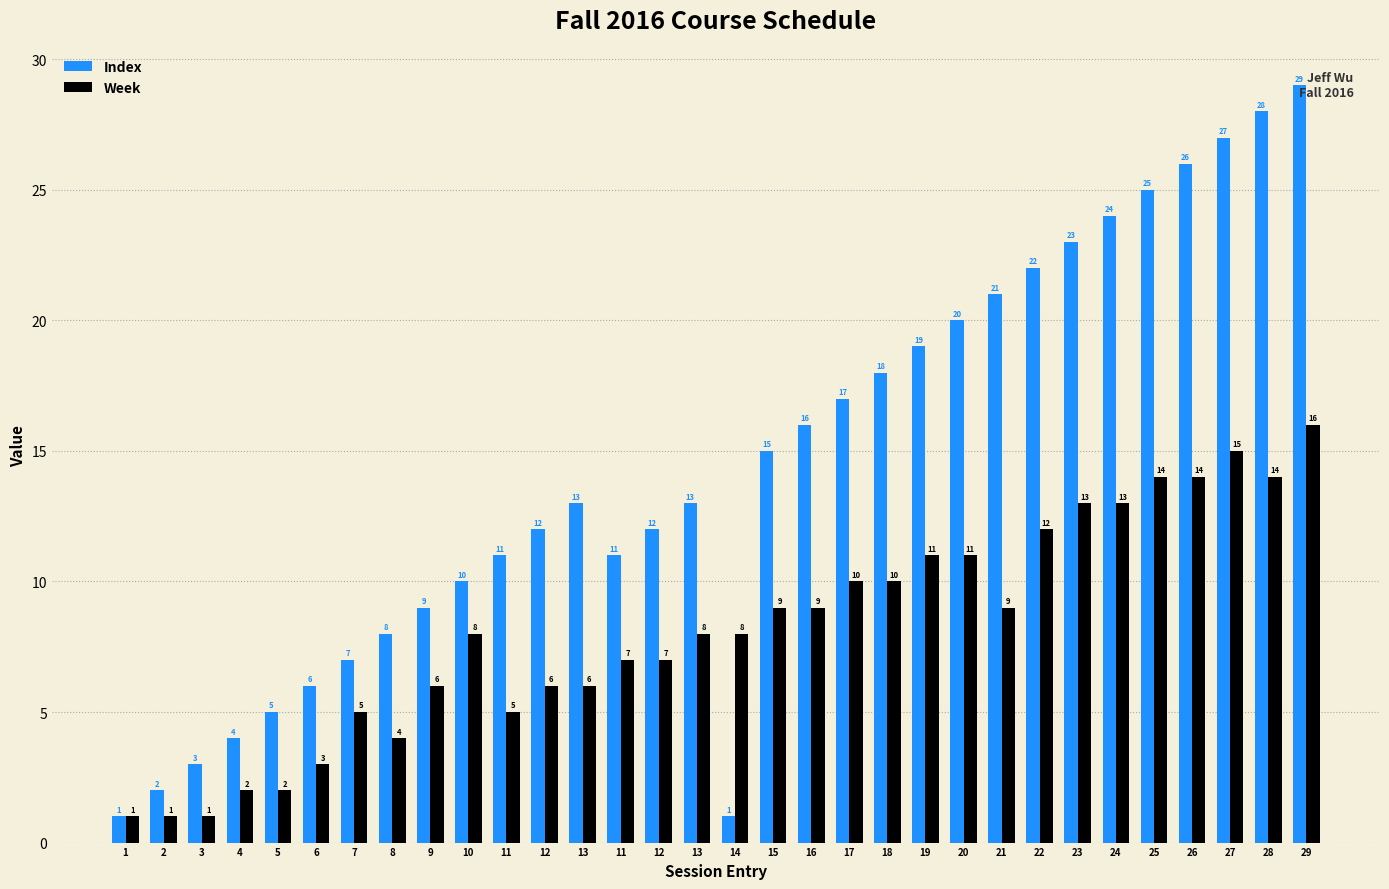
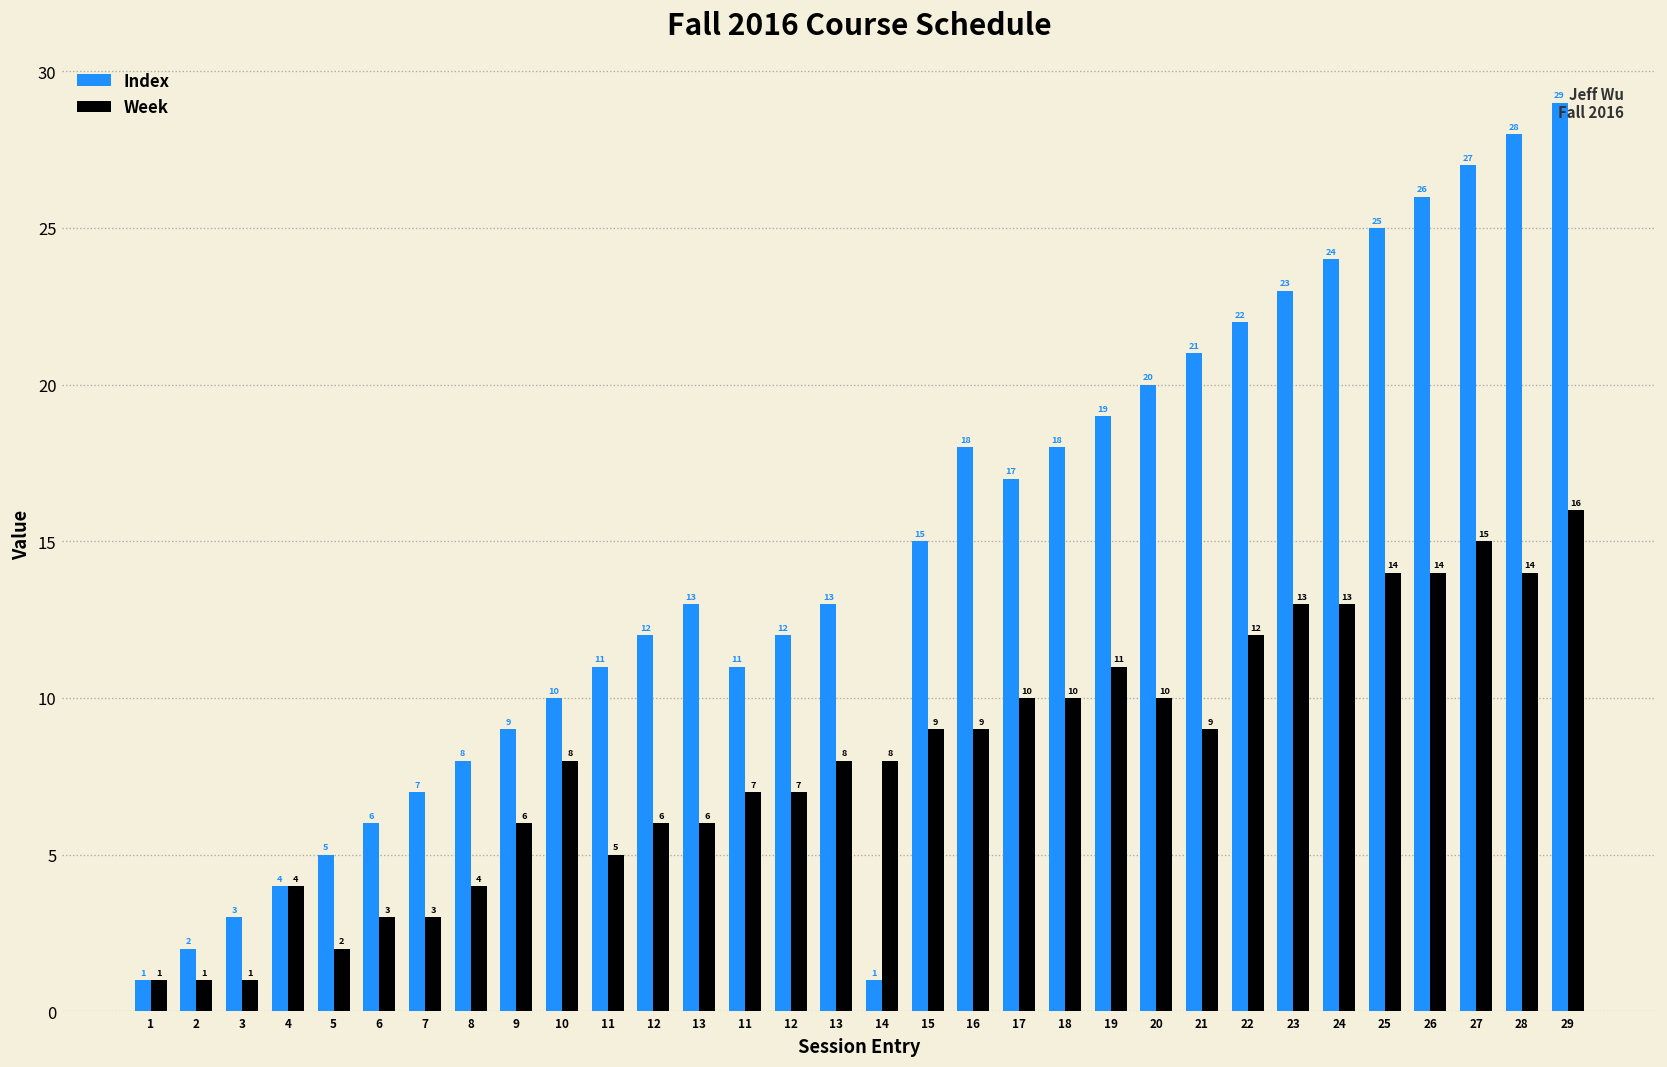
Week, 4: 2 -> 4
Week, 7: 5 -> 3
Index, 16: 16 -> 18
Week, 20: 11 -> 10
